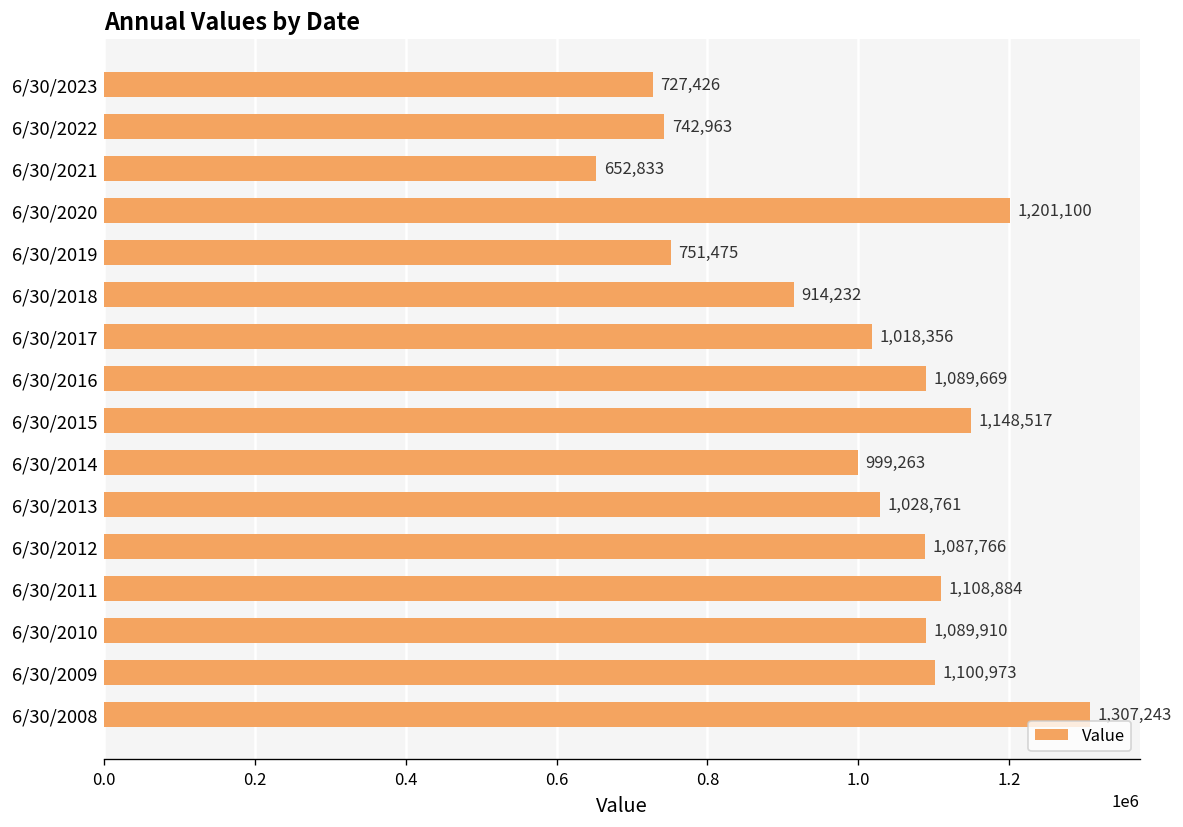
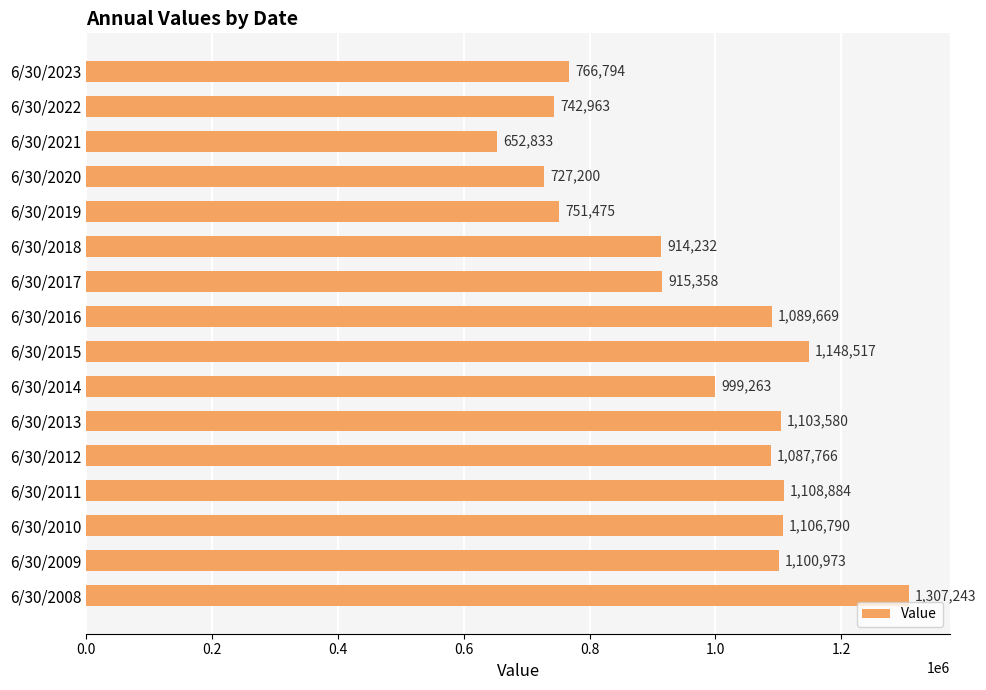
6/30/2023: 727,426 -> 766,794
6/30/2020: 1,201,100 -> 727,200
6/30/2017: 1,018,356 -> 915,358
6/30/2013: 1,028,761 -> 1,103,580
6/30/2010: 1,089,910 -> 1,106,790
